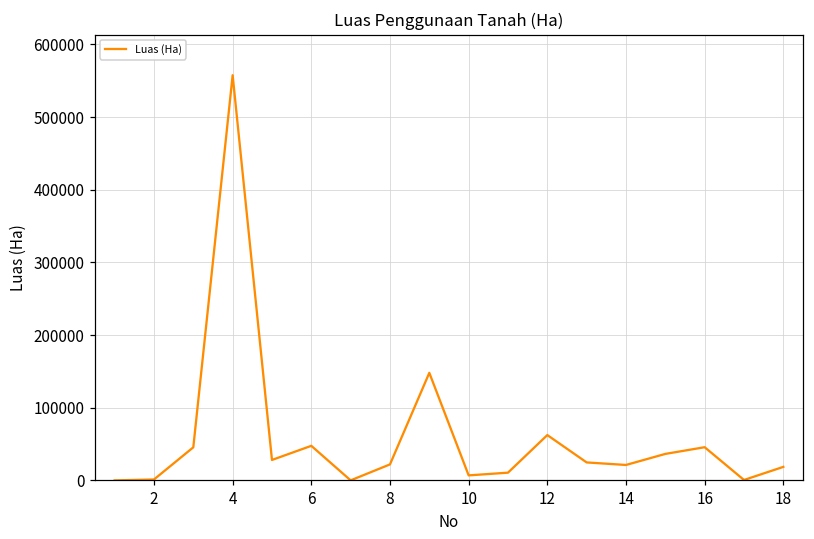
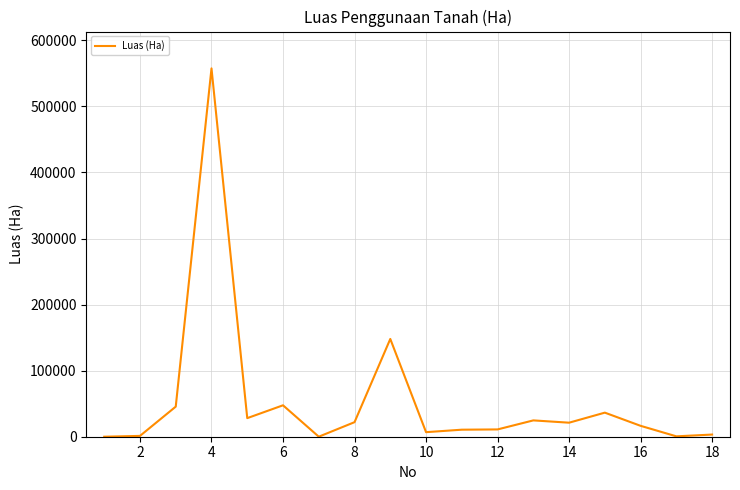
12: 60000 -> 10000
16: 50000 -> 20000
18: 20000 -> 0
